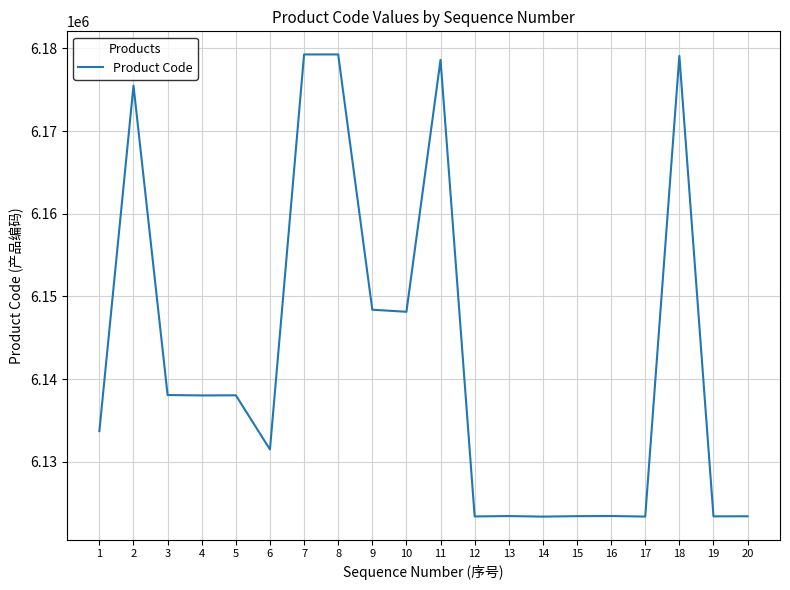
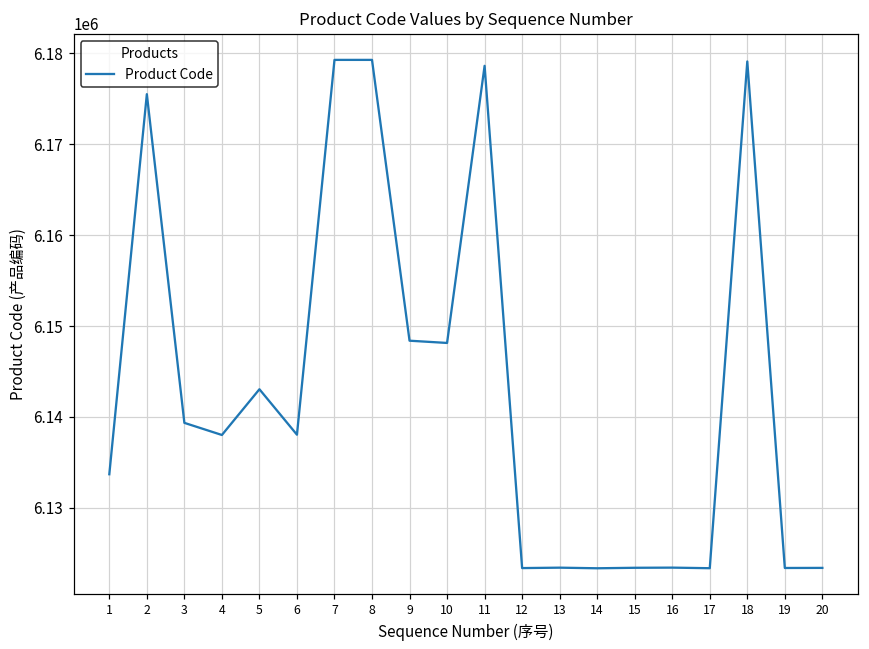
3: 6138000 -> 6139000
5: 6138000 -> 6143000
6: 6131000 -> 6138000
